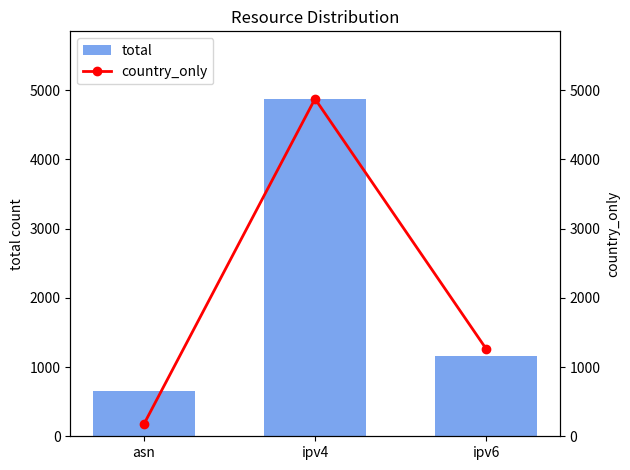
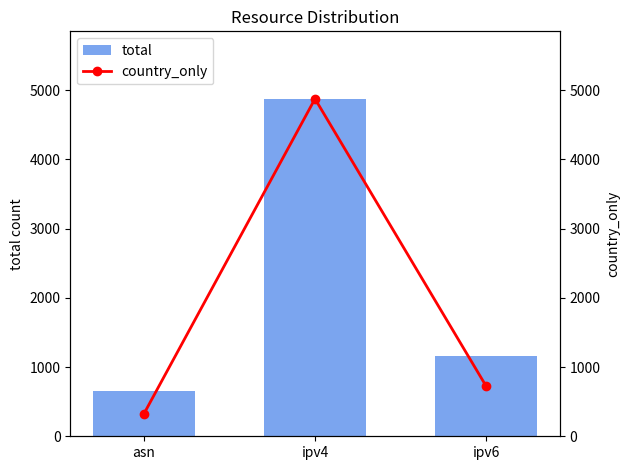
country_only, asn: 200 -> 300
country_only, ipv6: 1300 -> 700
